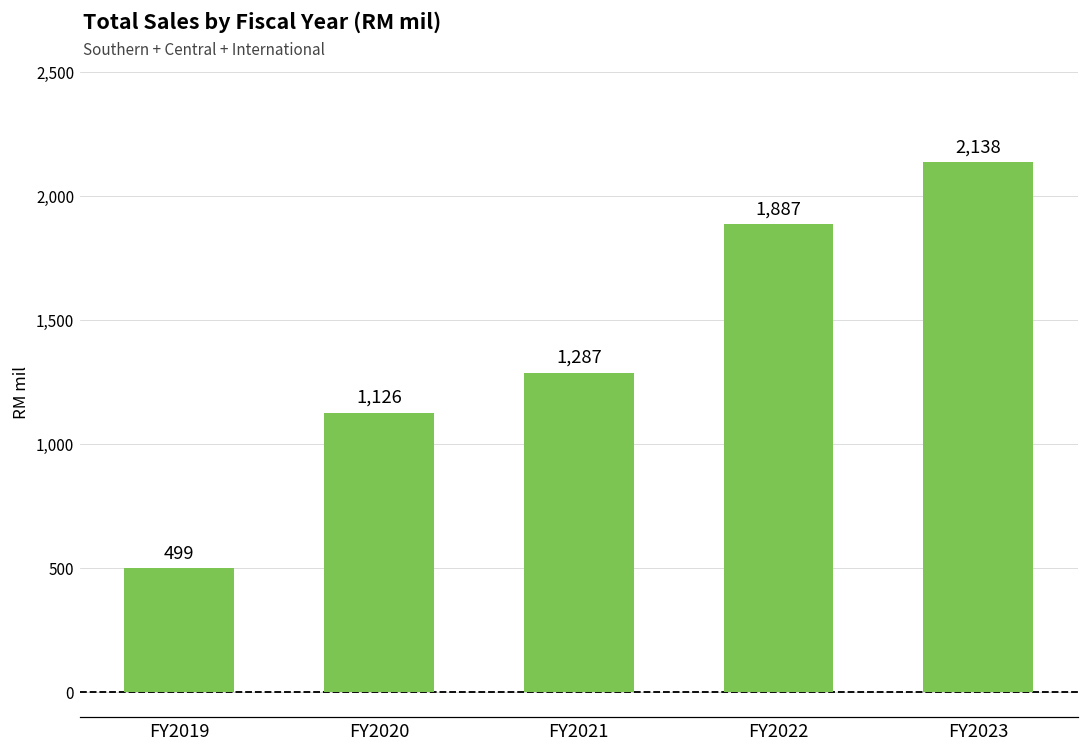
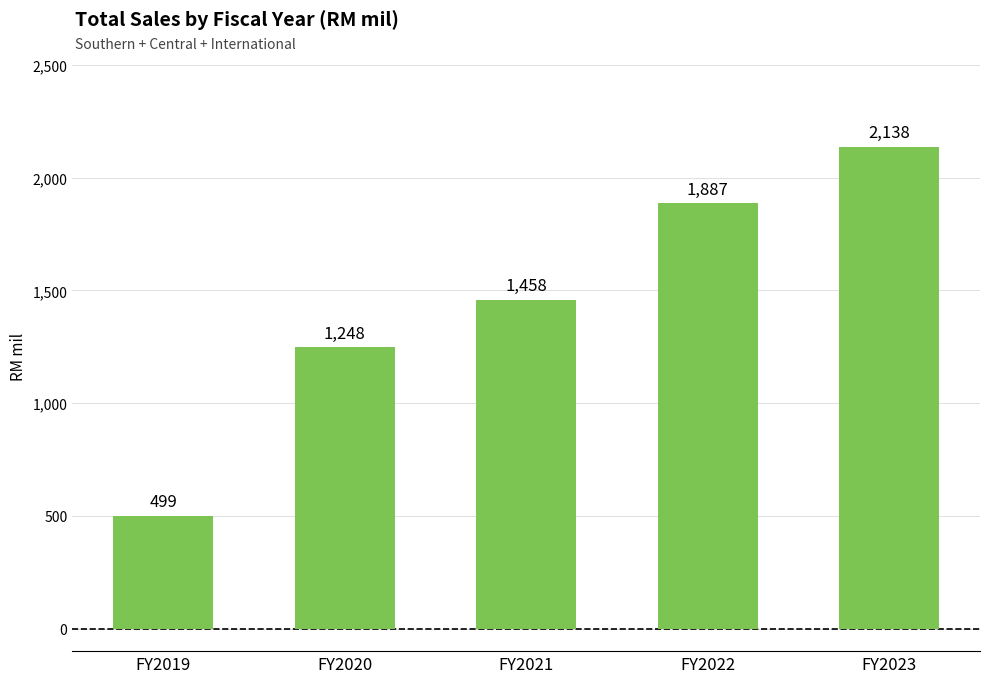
FY2020: 1,126 -> 1,248
FY2021: 1,287 -> 1,458
